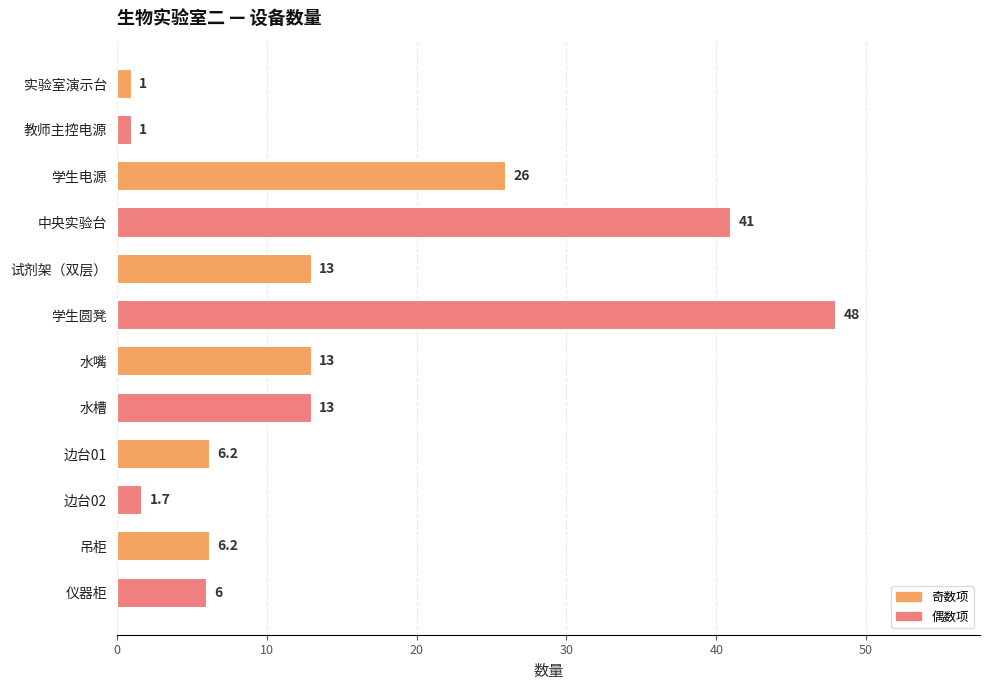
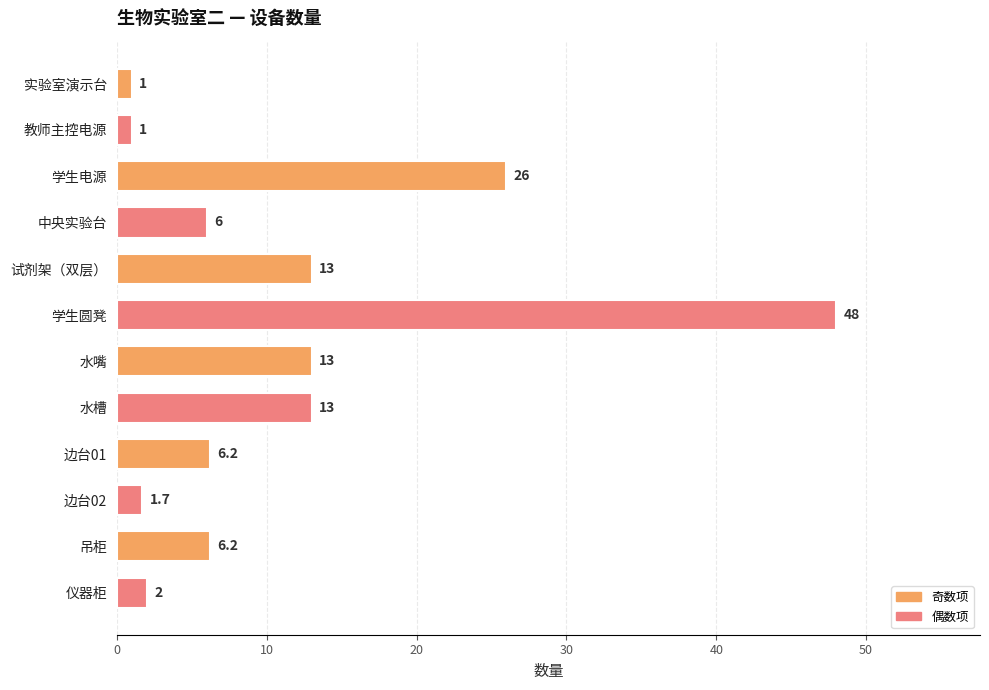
中央实验台: 41 -> 6
仪器柜: 6 -> 2
